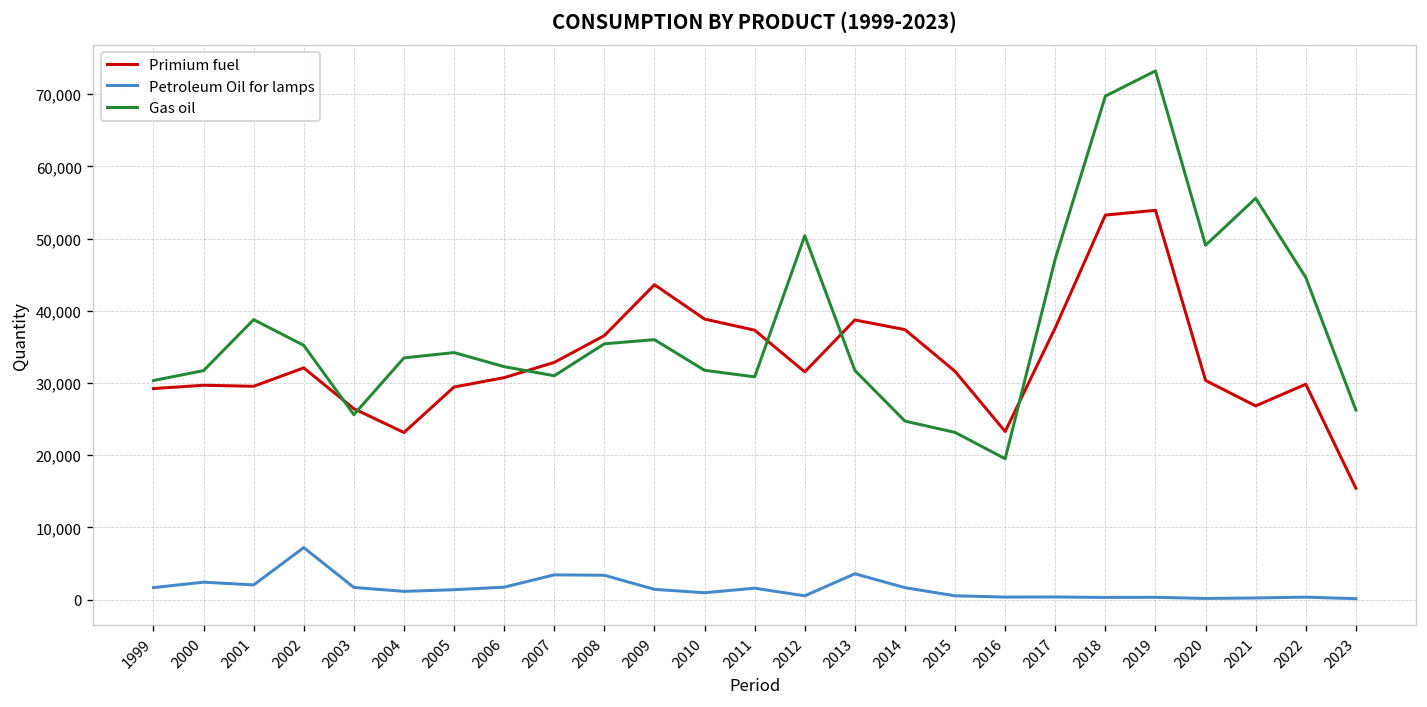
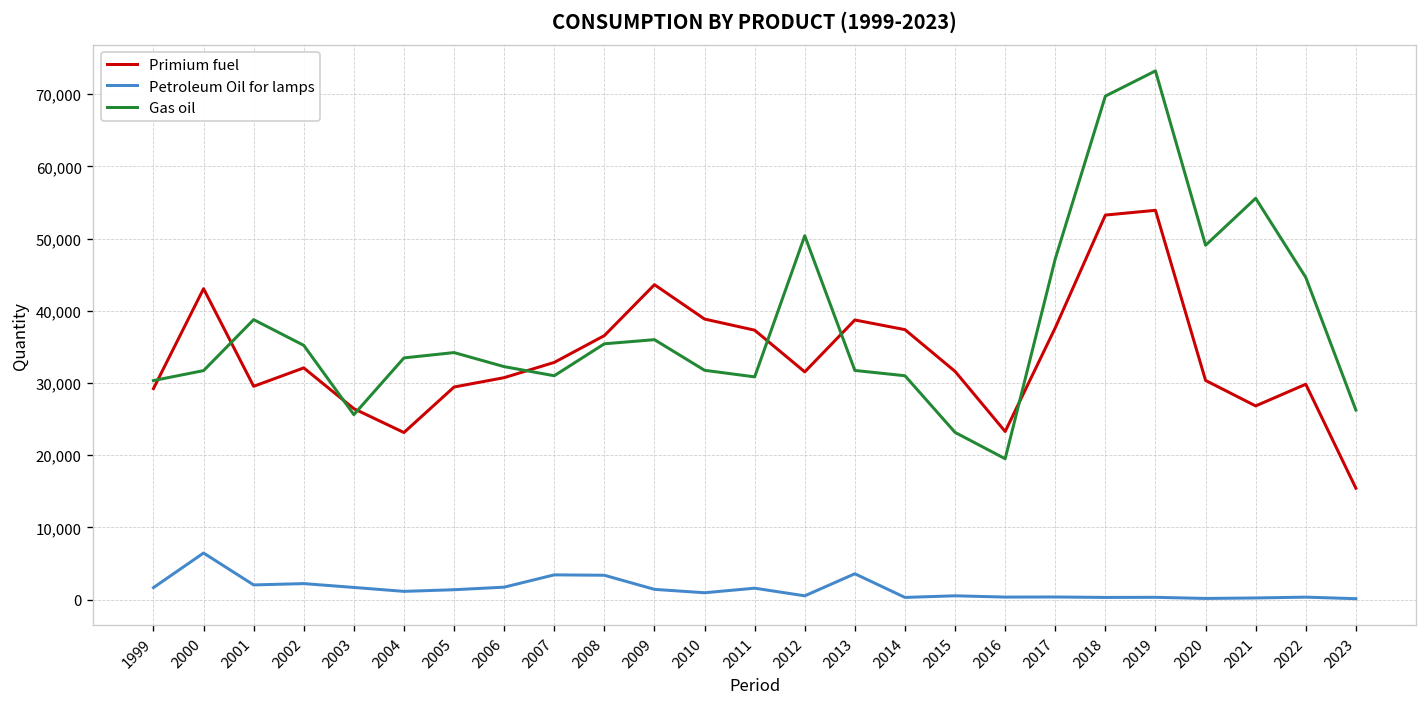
Primium fuel, 2000: 30,000 -> 43,000
Petroleum Oil for lamps, 2000: 2,000 -> 6,000
Petroleum Oil for lamps, 2002: 7,000 -> 2,000
Petroleum Oil for lamps, 2014: 2,000 -> 0
Gas oil, 2014: 25,000 -> 31,000
